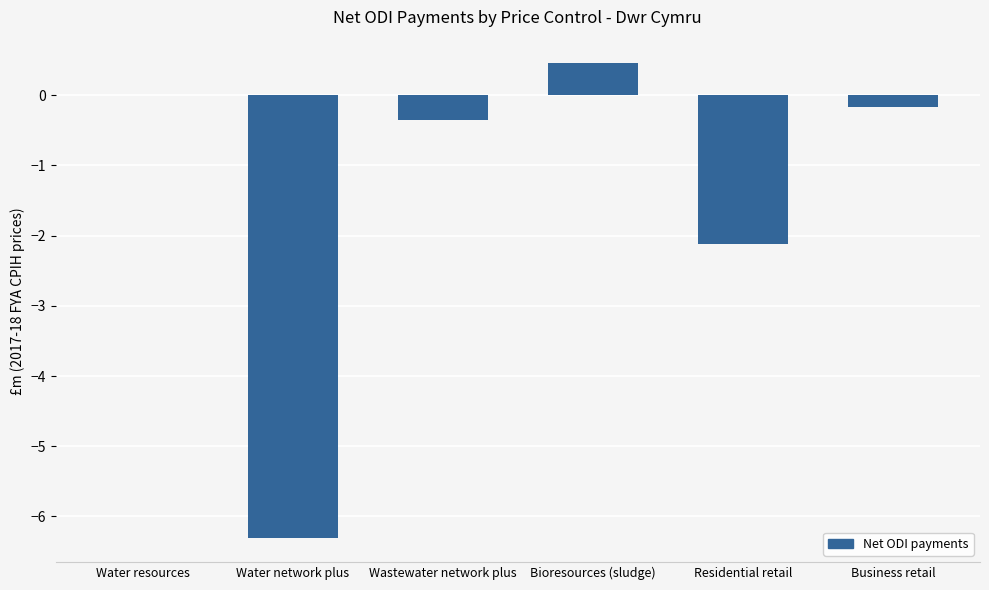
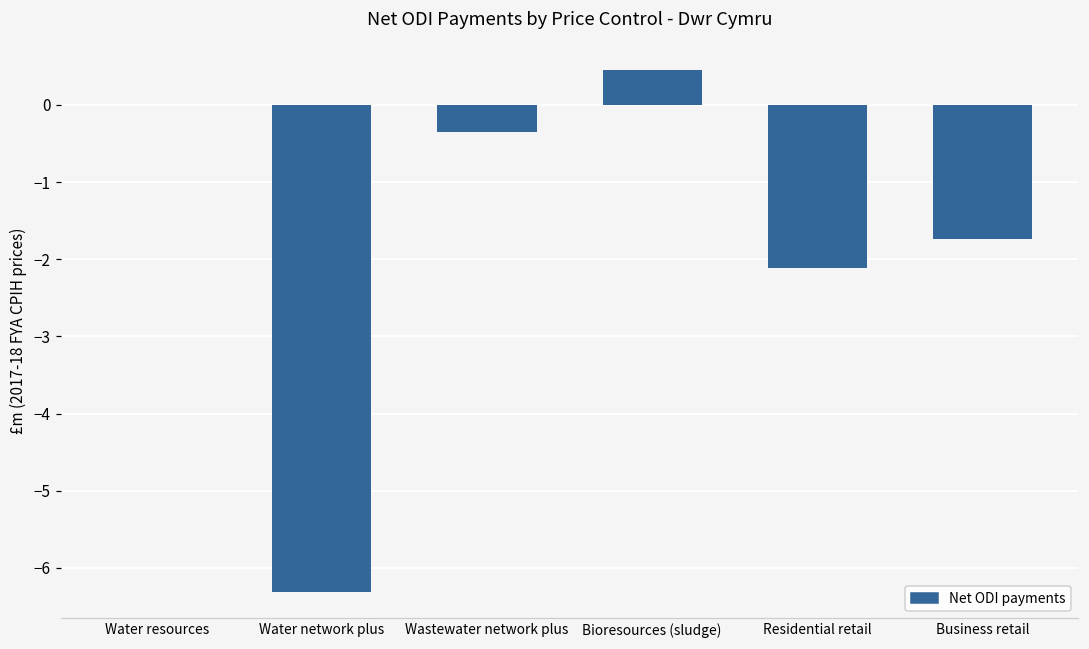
Business retail: -0.2 -> -1.7
